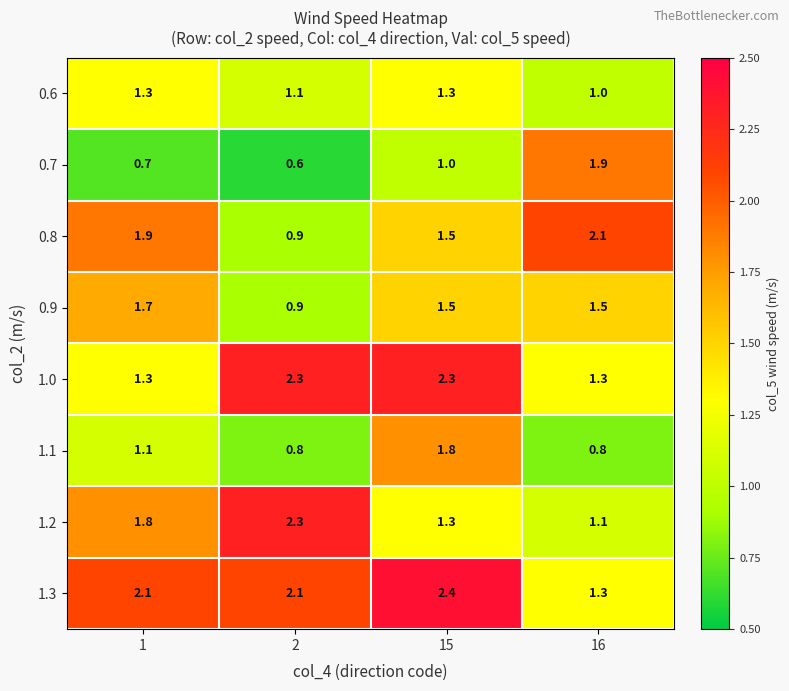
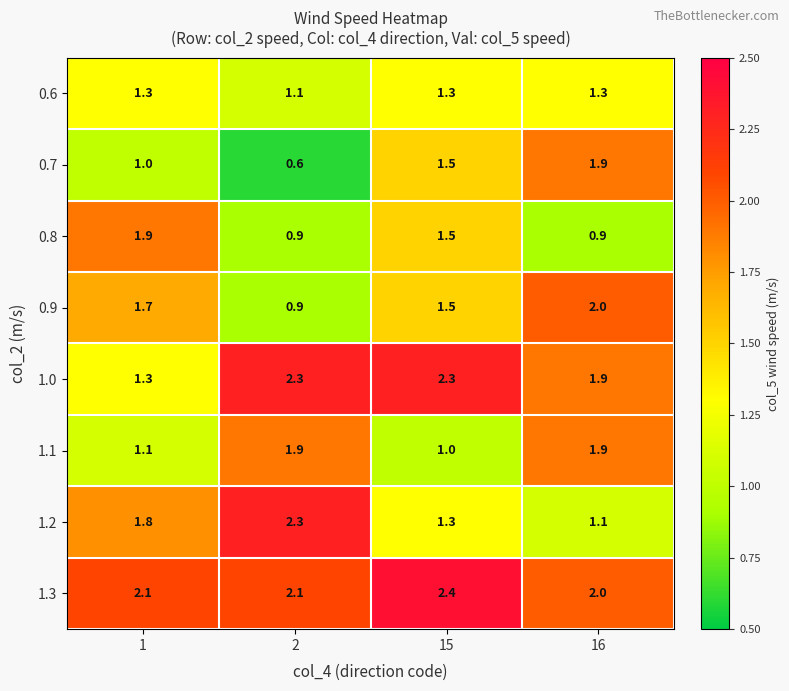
0.6, 16: 1.0 -> 1.3
0.7, 1: 0.7 -> 1.0
0.7, 15: 1.0 -> 1.5
0.8, 16: 2.1 -> 0.9
0.9, 16: 1.5 -> 2.0
1.0, 16: 1.3 -> 1.9
1.1, 2: 0.8 -> 1.9
1.1, 15: 1.8 -> 1.0
1.1, 16: 0.8 -> 1.9
1.3, 16: 1.3 -> 2.0
